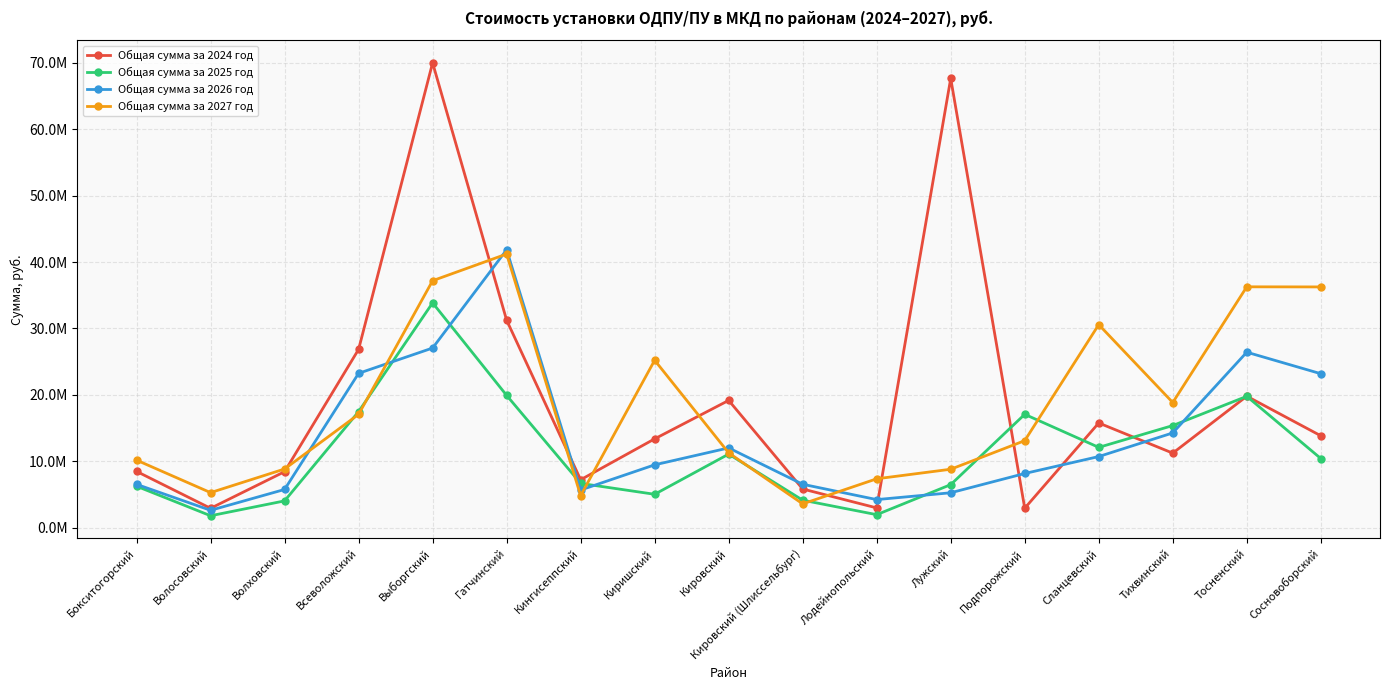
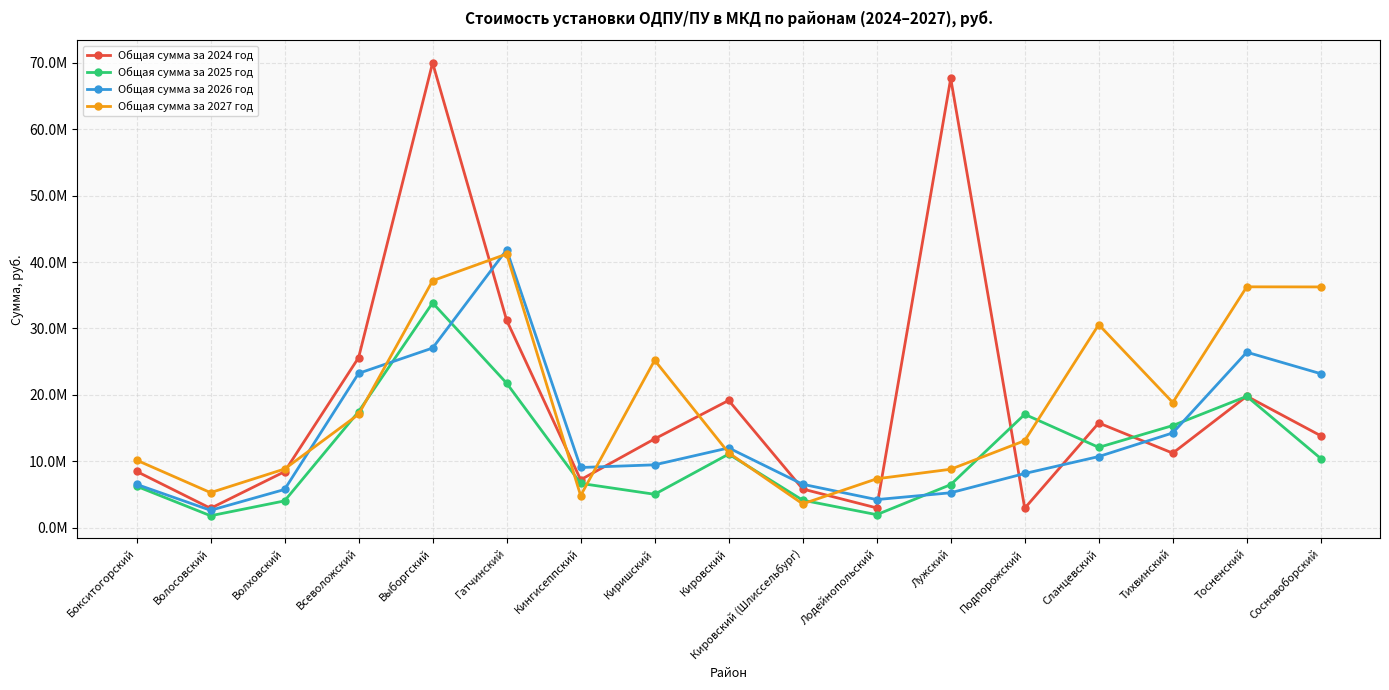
Общая сумма за 2024 год, Всеволожский: 27000000 -> 26000000
Общая сумма за 2025 год, Гатчинский: 20000000 -> 22000000
Общая сумма за 2026 год, Кингисеппский: 6000000 -> 9000000
